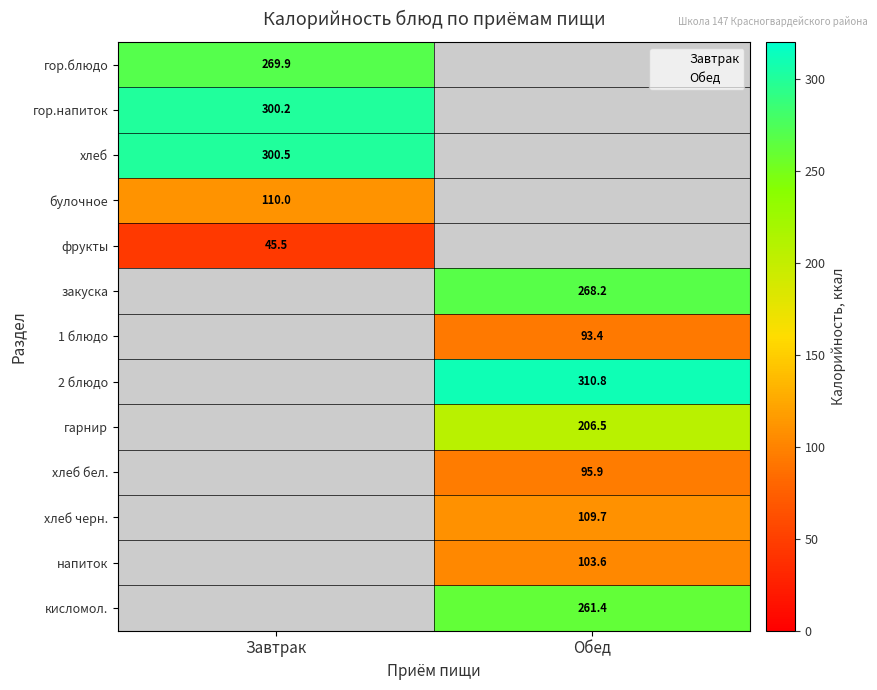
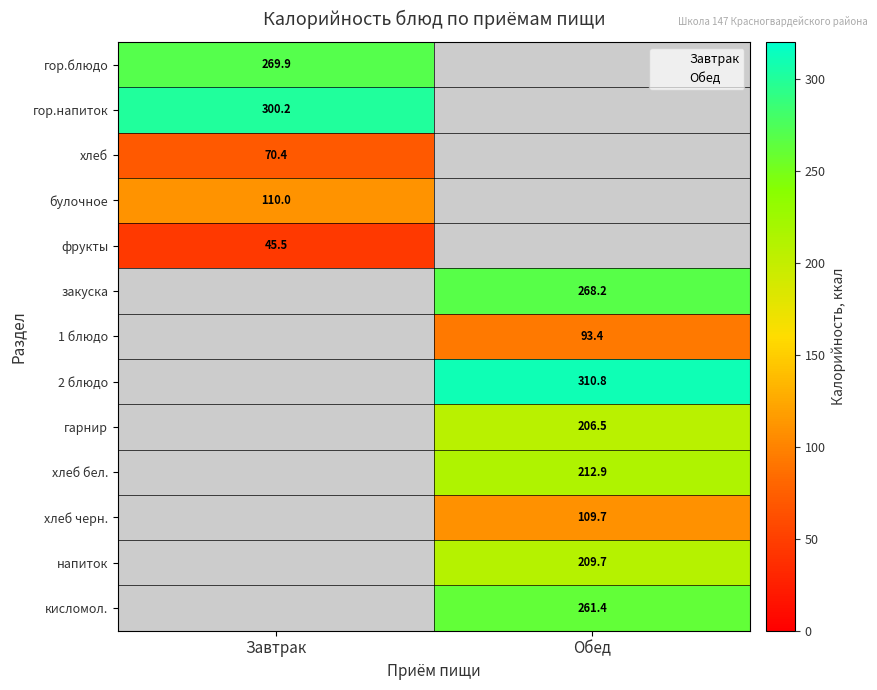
хлеб, Завтрак: 300.5 -> 70.4
хлеб бел., Обед: 95.9 -> 212.9
напиток, Обед: 103.6 -> 209.7
